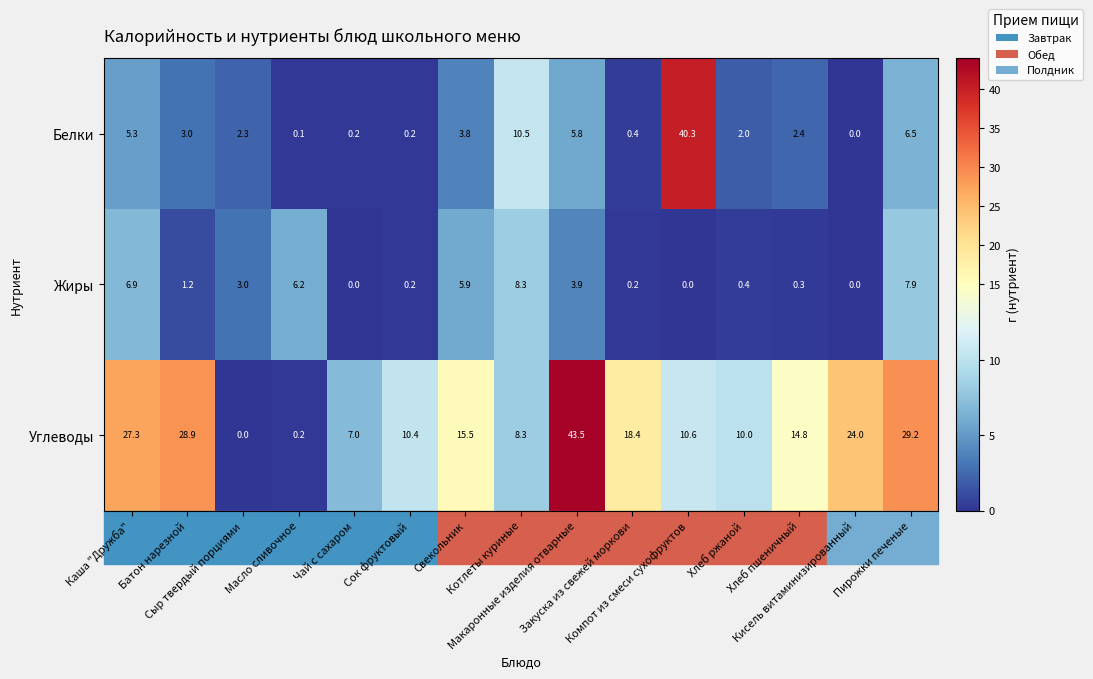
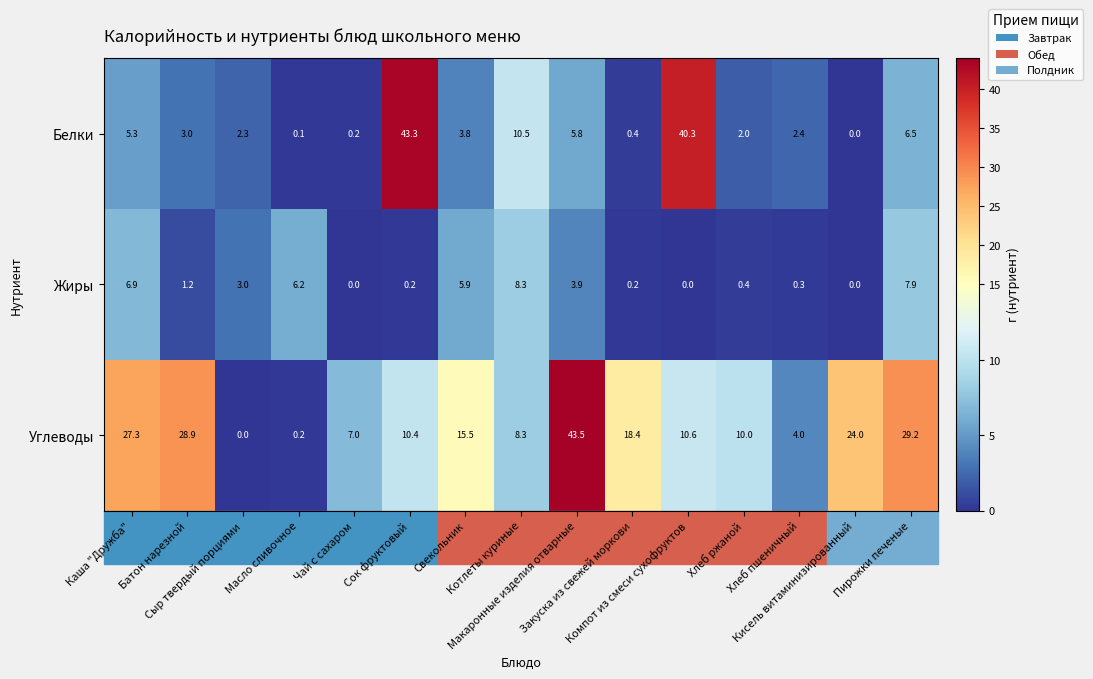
Белки, Сок фруктовый: 0.2 -> 43.3
Углеводы, Хлеб пшеничный: 14.8 -> 4.0
